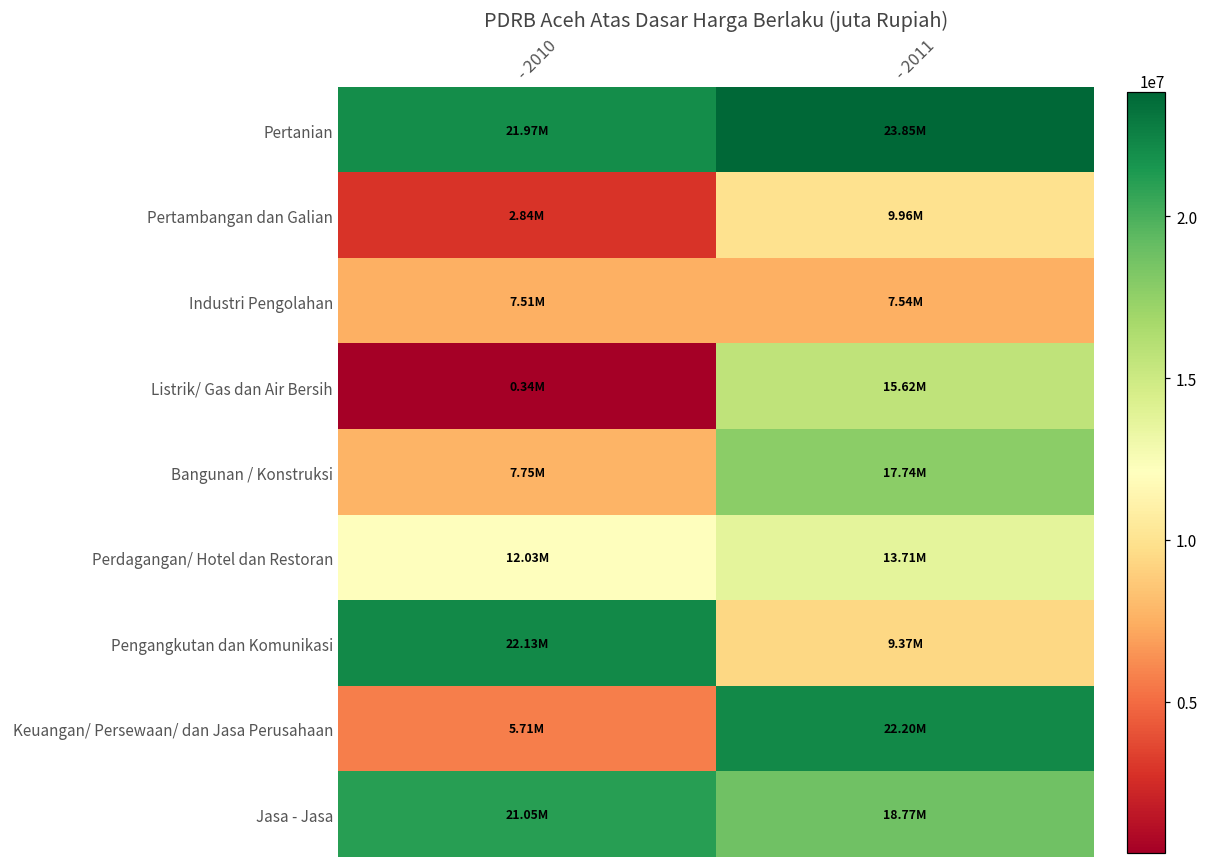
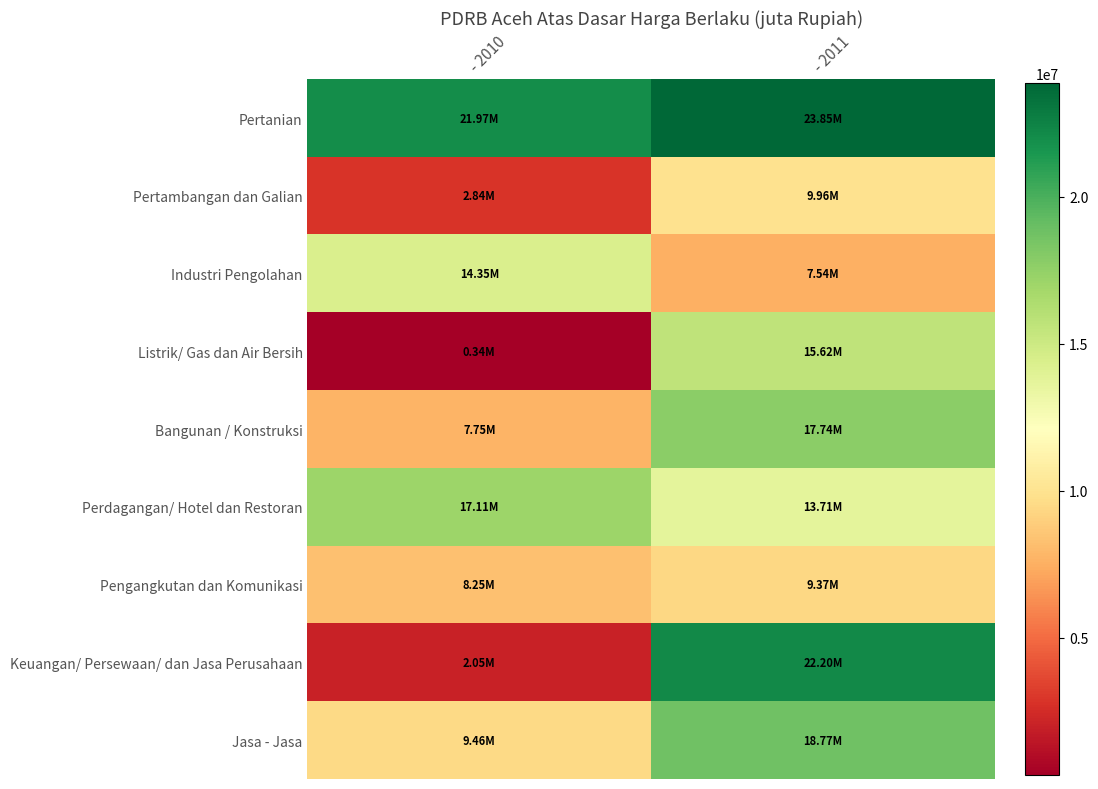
Industri Pengolahan, - 2010: 7.51M -> 14.35M
Perdagangan/ Hotel dan Restoran, - 2010: 12.03M -> 17.11M
Pengangkutan dan Komunikasi, - 2010: 22.13M -> 8.25M
Keuangan/ Persewaan/ dan Jasa Perusahaan, - 2010: 5.71M -> 2.05M
Jasa - Jasa, - 2010: 21.05M -> 9.46M
